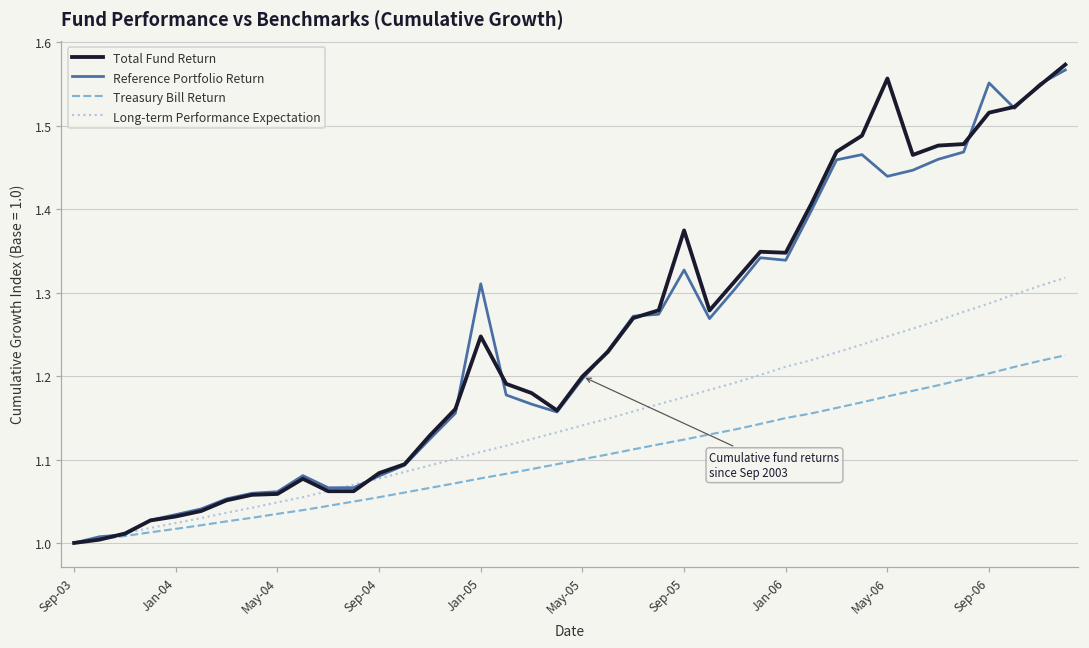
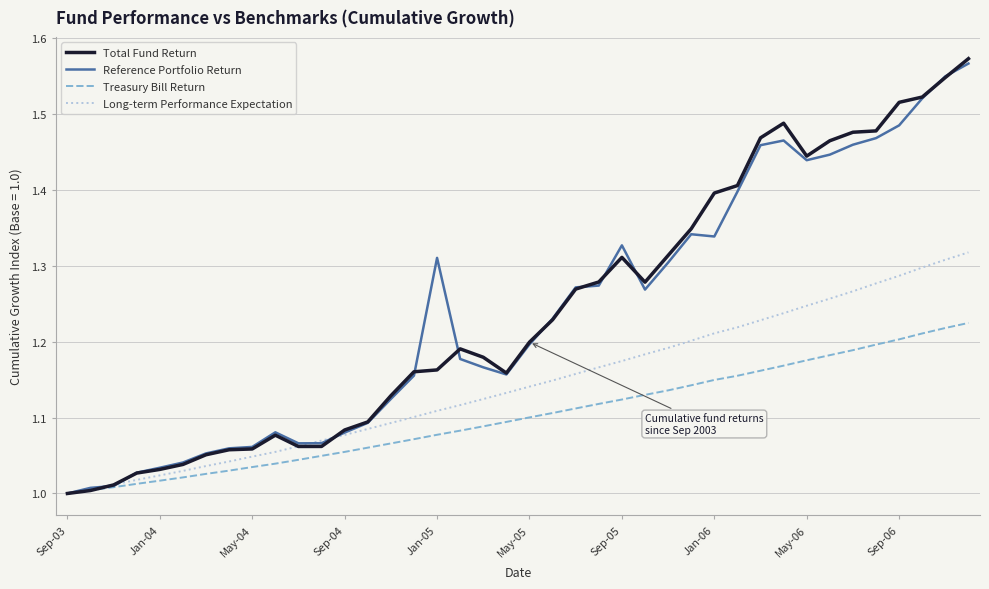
Total Fund Return, Jan-05: 1.25 -> 1.16
Total Fund Return, Sep-05: 1.37 -> 1.31
Total Fund Return, Jan-06: 1.35 -> 1.40
Total Fund Return, May-06: 1.56 -> 1.44
Reference Portfolio Return, Sep-06: 1.55 -> 1.49
